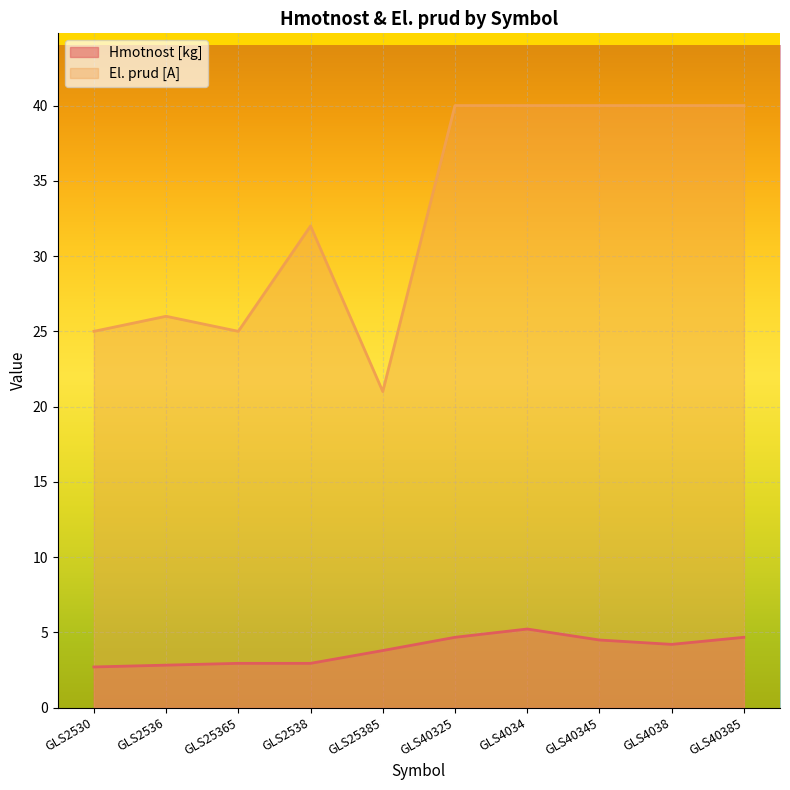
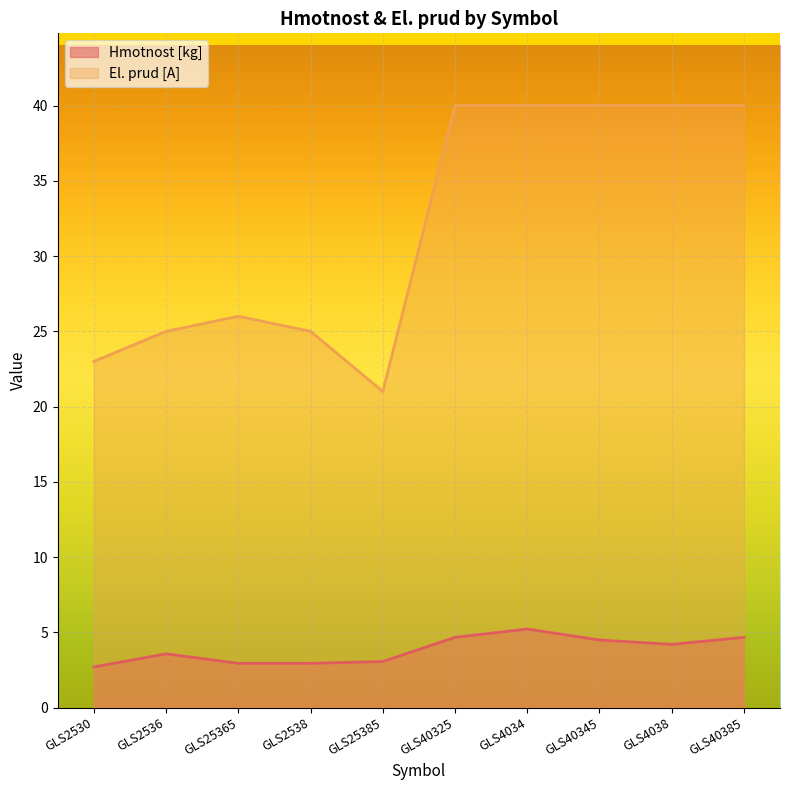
El. prud [A], GLS2530: 25 -> 23
Hmotnost [kg], GLS2536: 2.8 -> 3.6
El. prud [A], GLS2536: 26 -> 25
El. prud [A], GLS25365: 25 -> 26
El. prud [A], GLS2538: 32 -> 25
Hmotnost [kg], GLS25385: 3.8 -> 3.1
